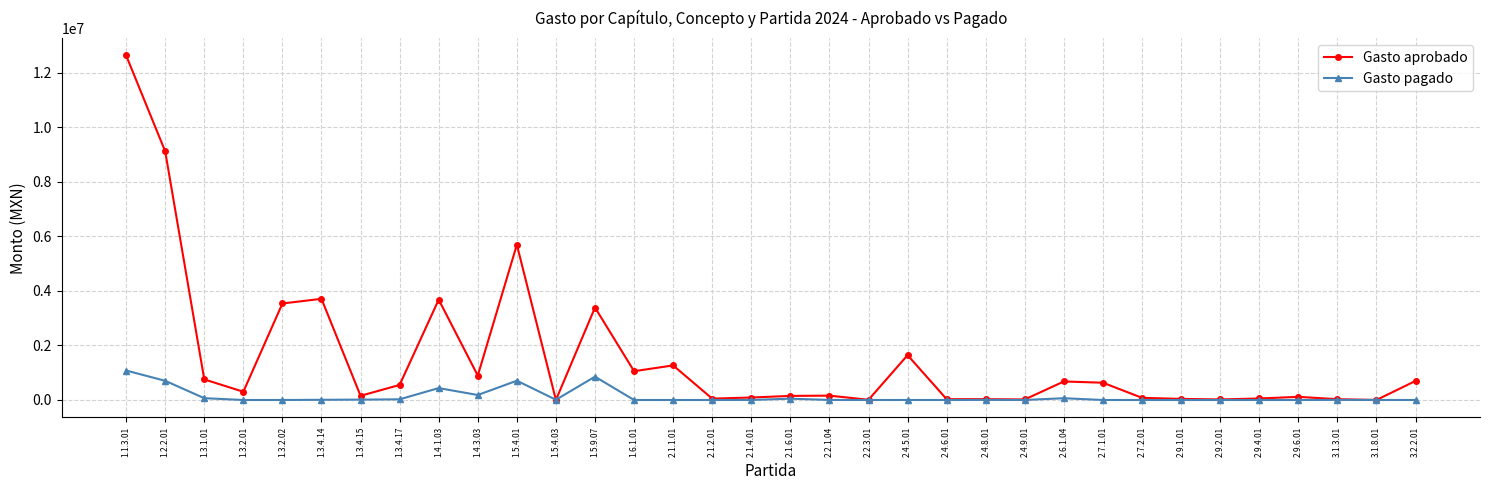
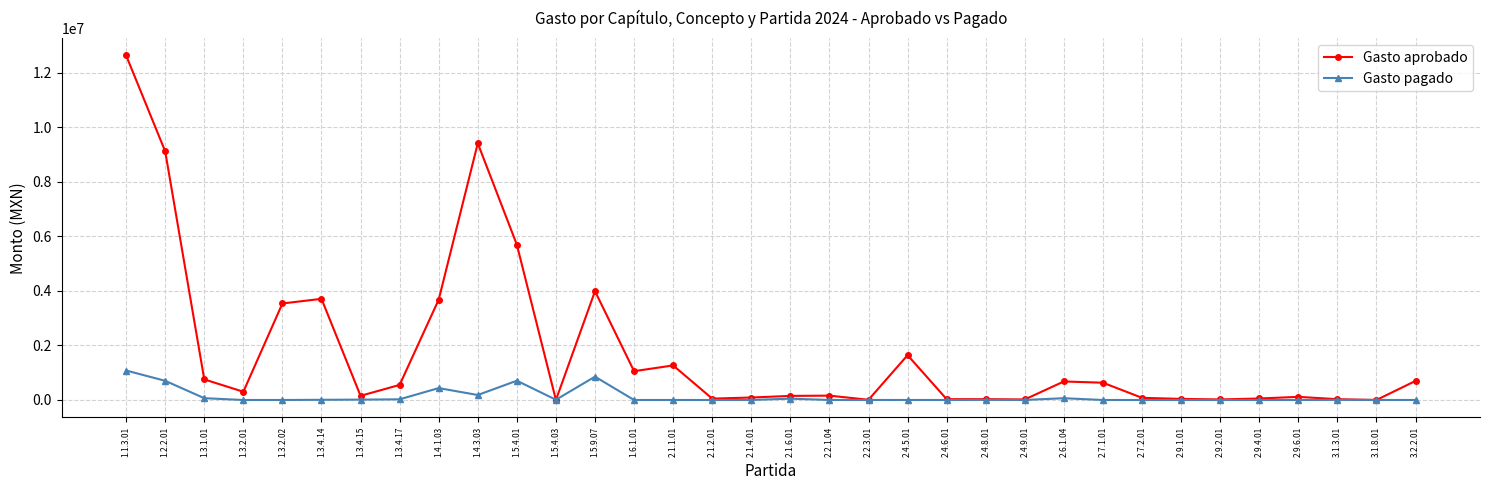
Gasto aprobado, 1.4.3.03: 900000 -> 9400000
Gasto aprobado, 1.5.9.07: 3400000 -> 4000000
